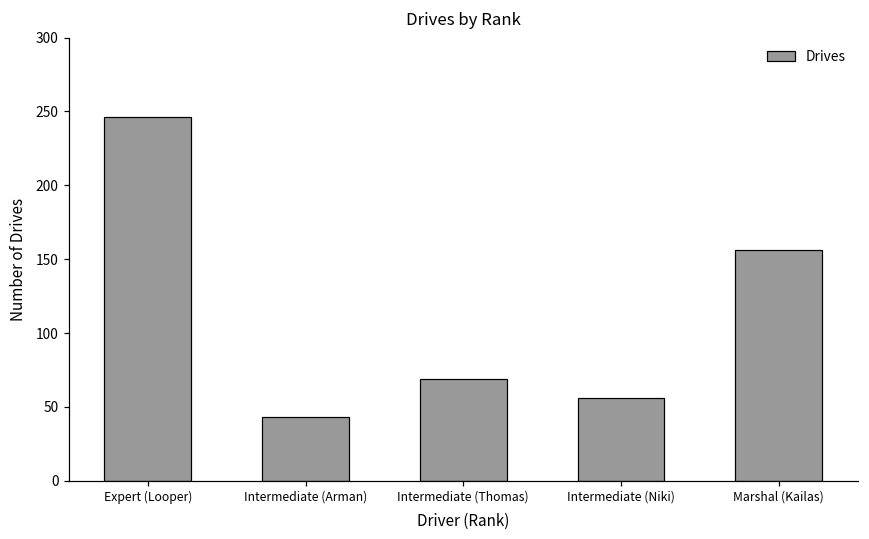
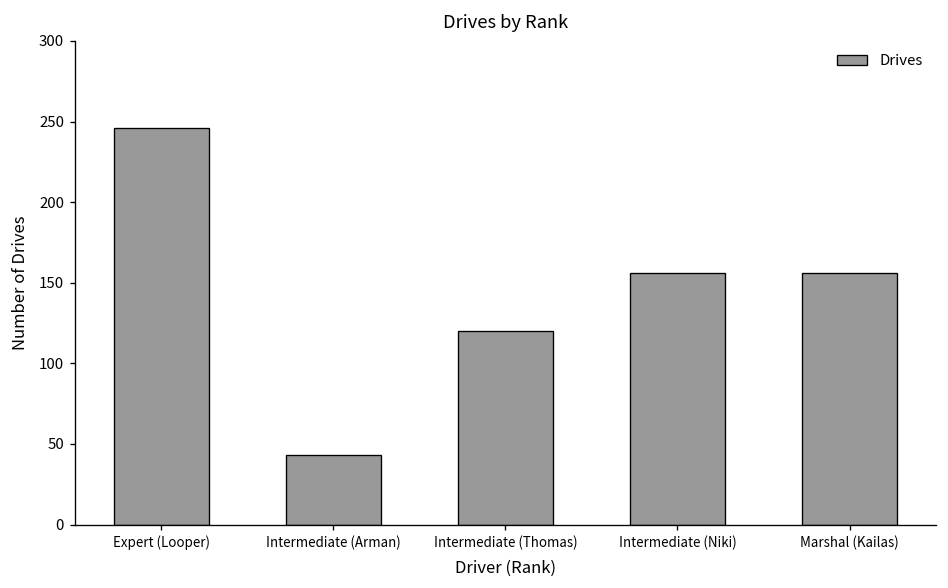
Intermediate (Thomas): 69 -> 120
Intermediate (Niki): 56 -> 156
